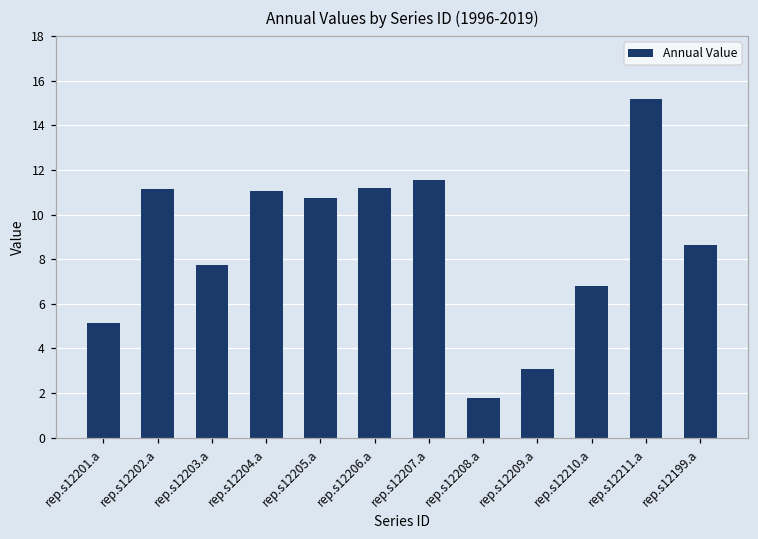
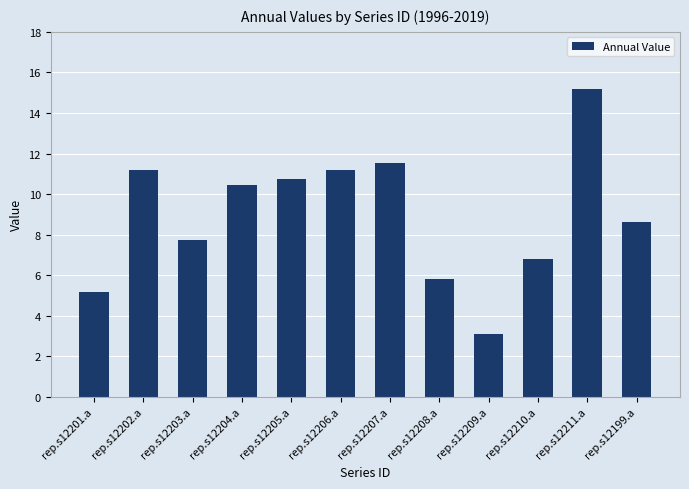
rep.s12204.a: 11.1 -> 10.4
rep.s12208.a: 1.8 -> 5.8
